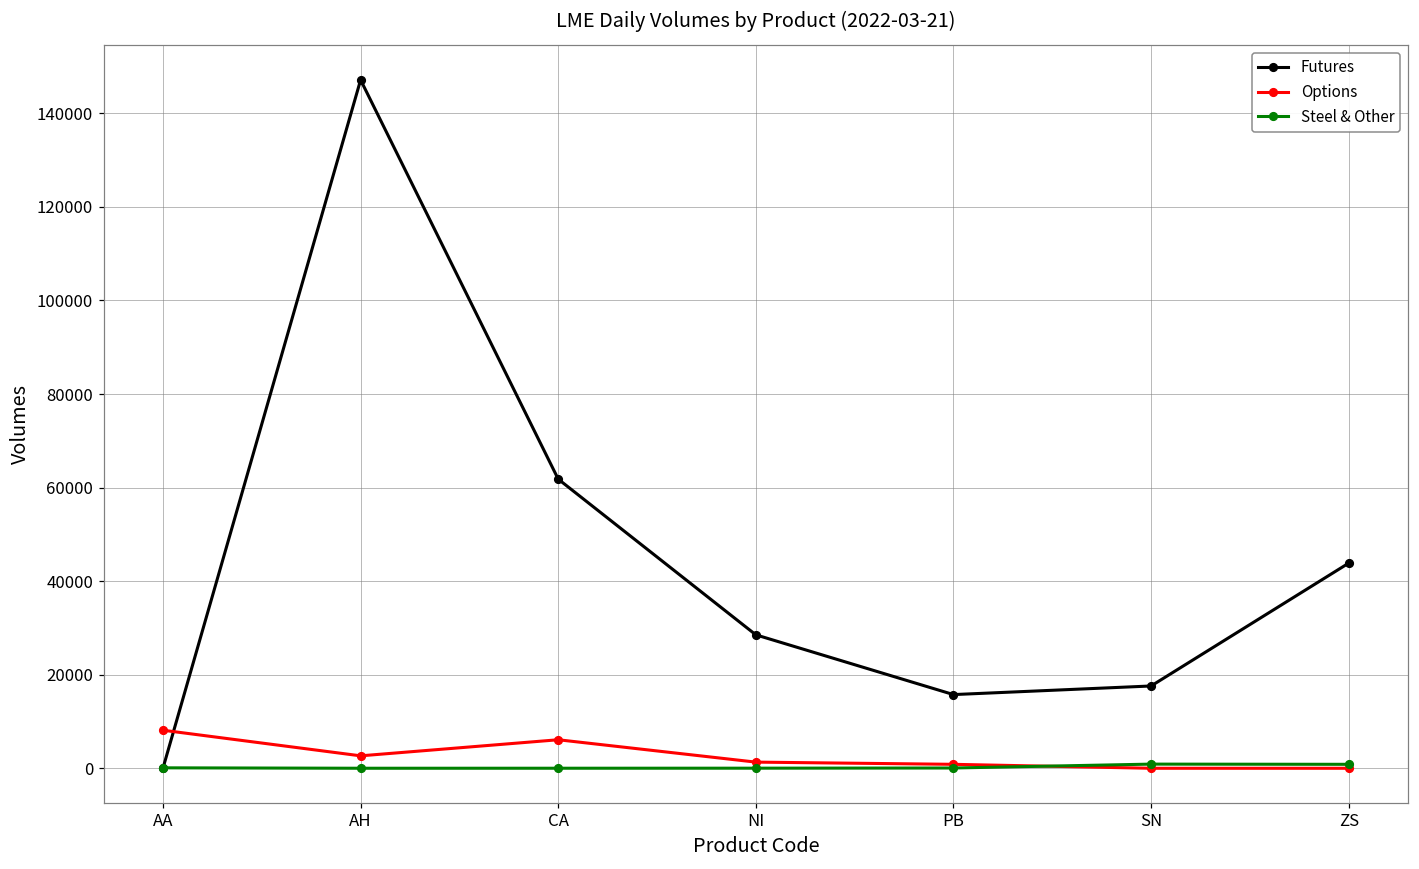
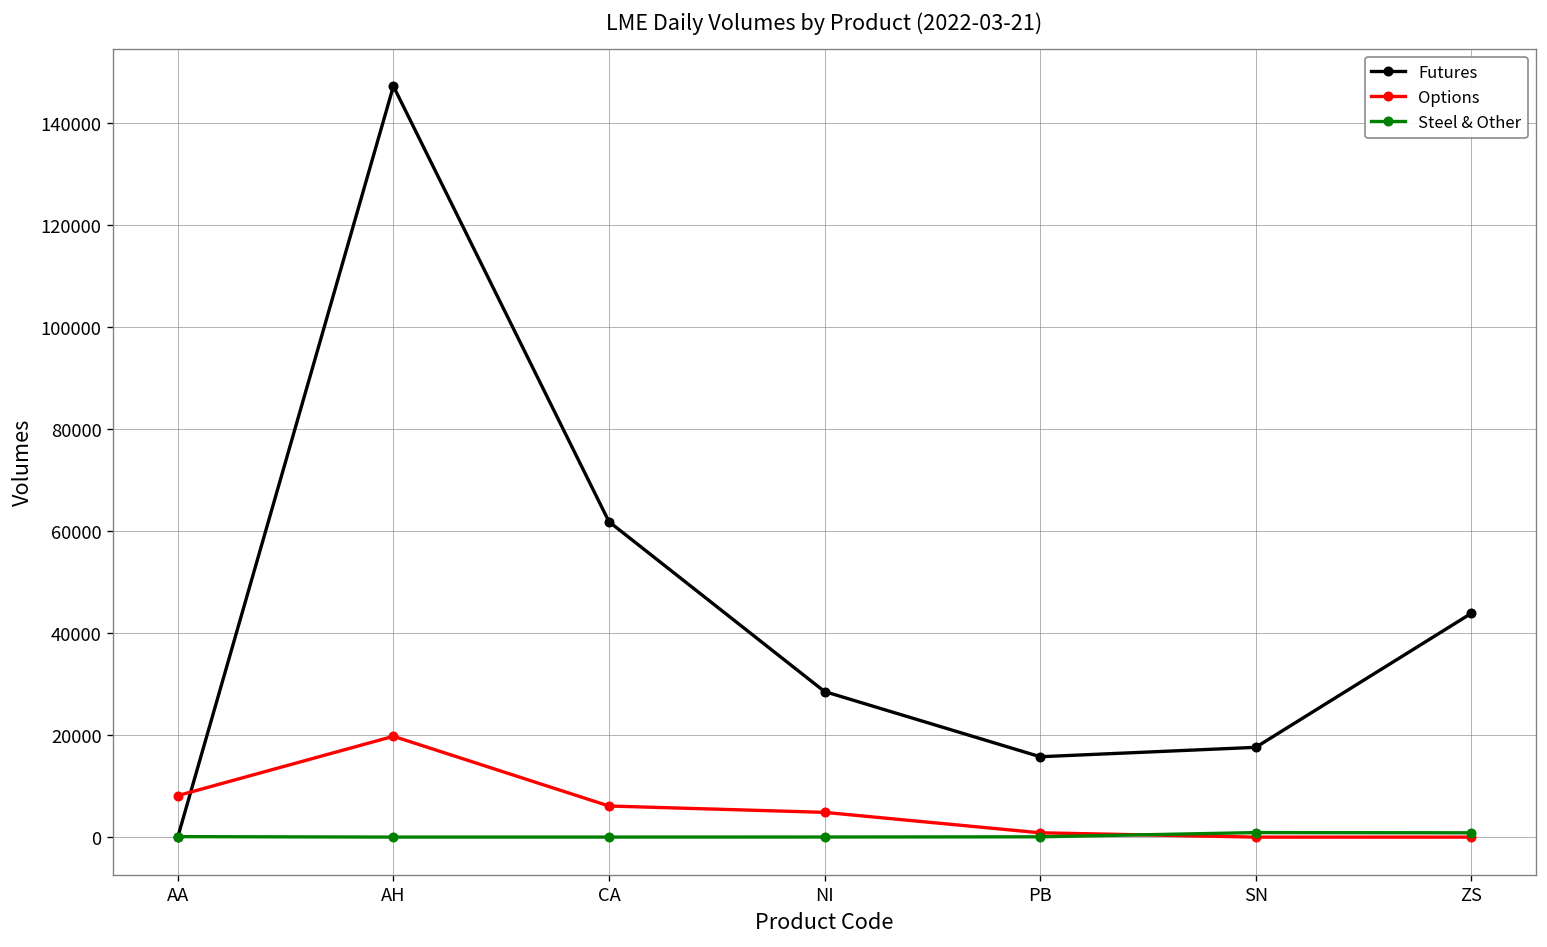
Options, AH: 3000 -> 20000
Options, NI: 1000 -> 5000
